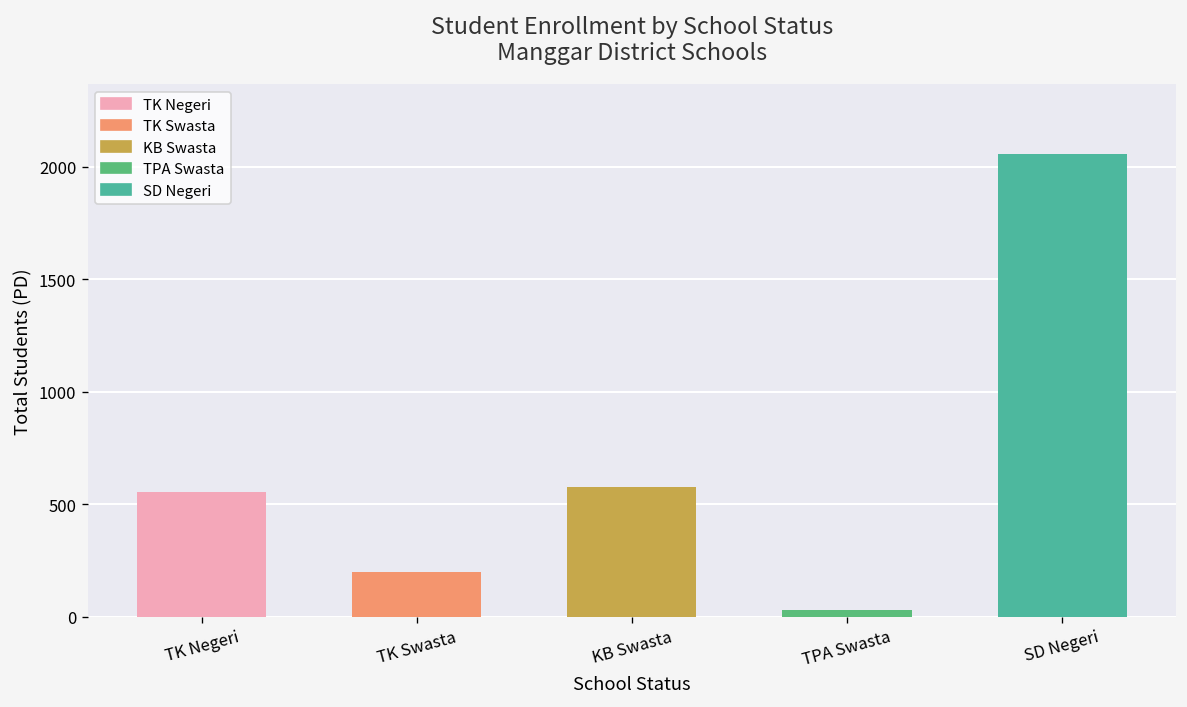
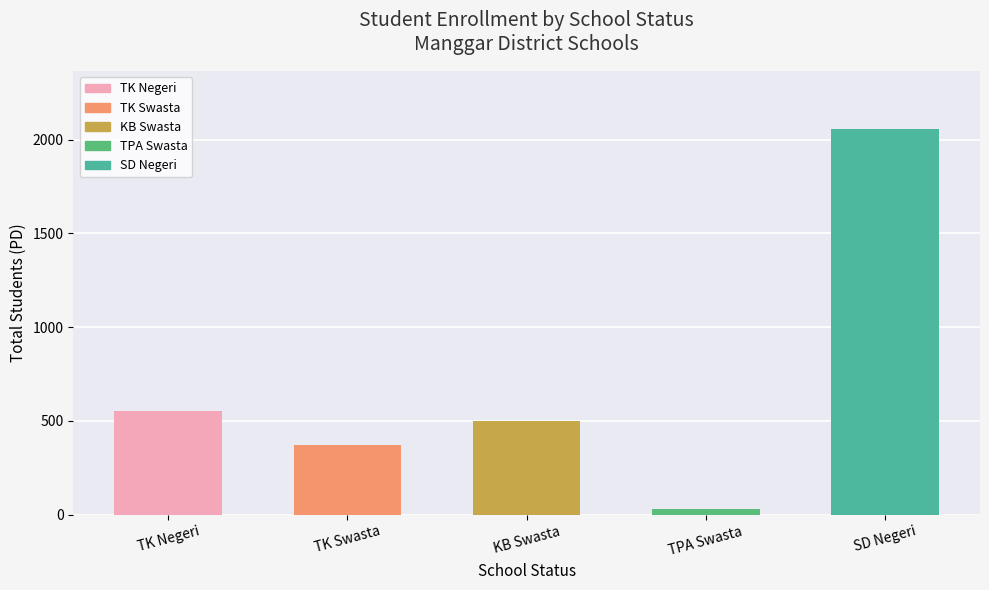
TK Swasta: 200 -> 370
KB Swasta: 580 -> 500
